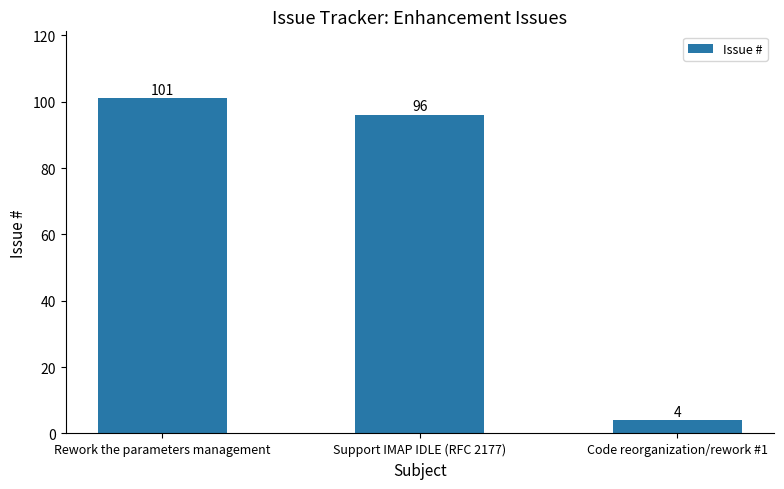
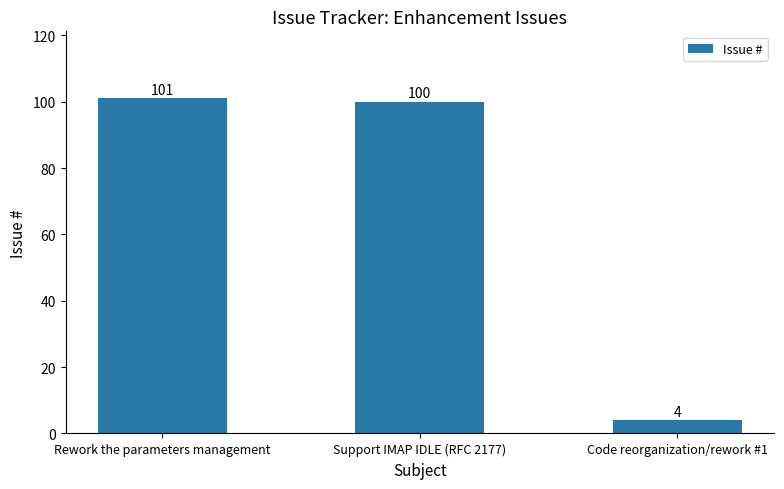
Support IMAP IDLE (RFC 2177): 96 -> 100
